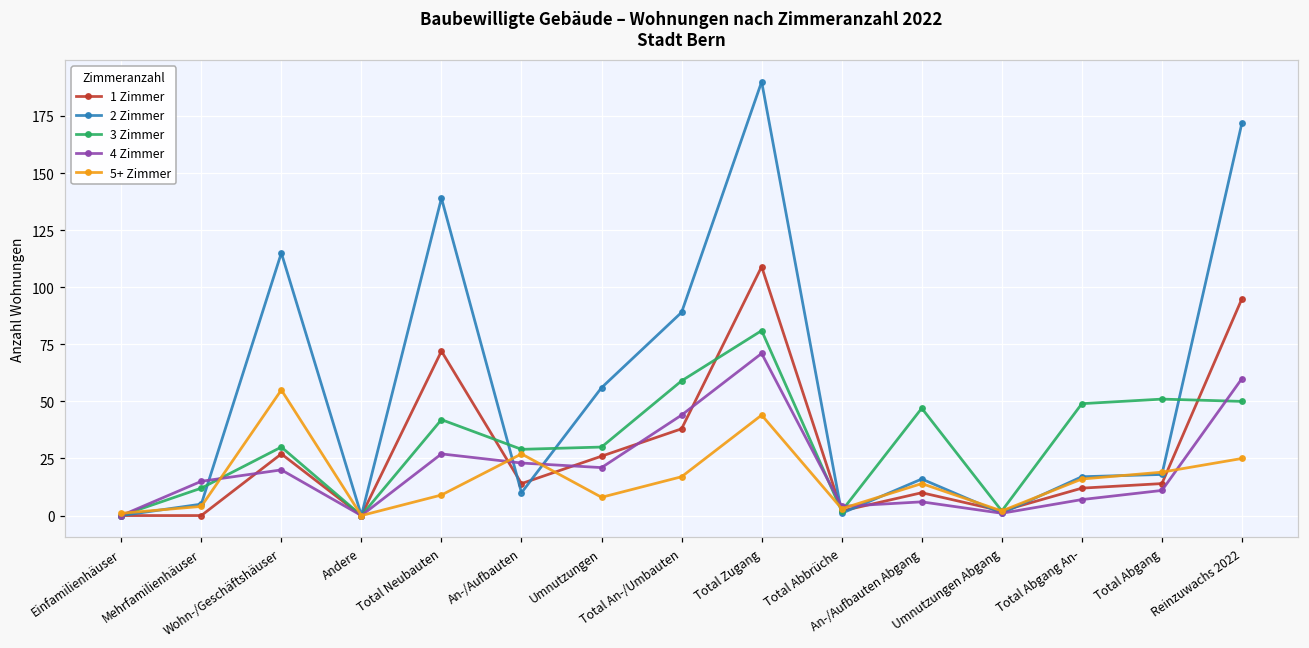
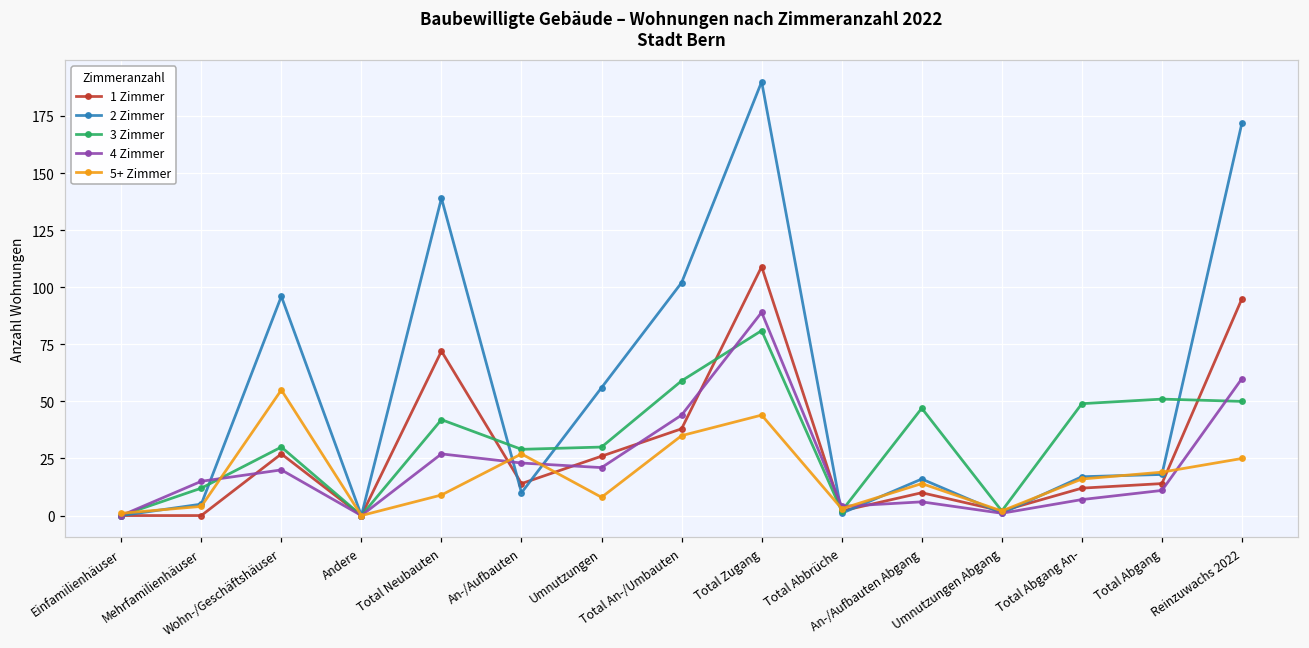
2 Zimmer, Wohn-/Geschäftshäuser: 115 -> 96
2 Zimmer, Total An-/Umbauten: 89 -> 102
5+ Zimmer, Total An-/Umbauten: 17 -> 35
4 Zimmer, Total Zugang: 71 -> 89
